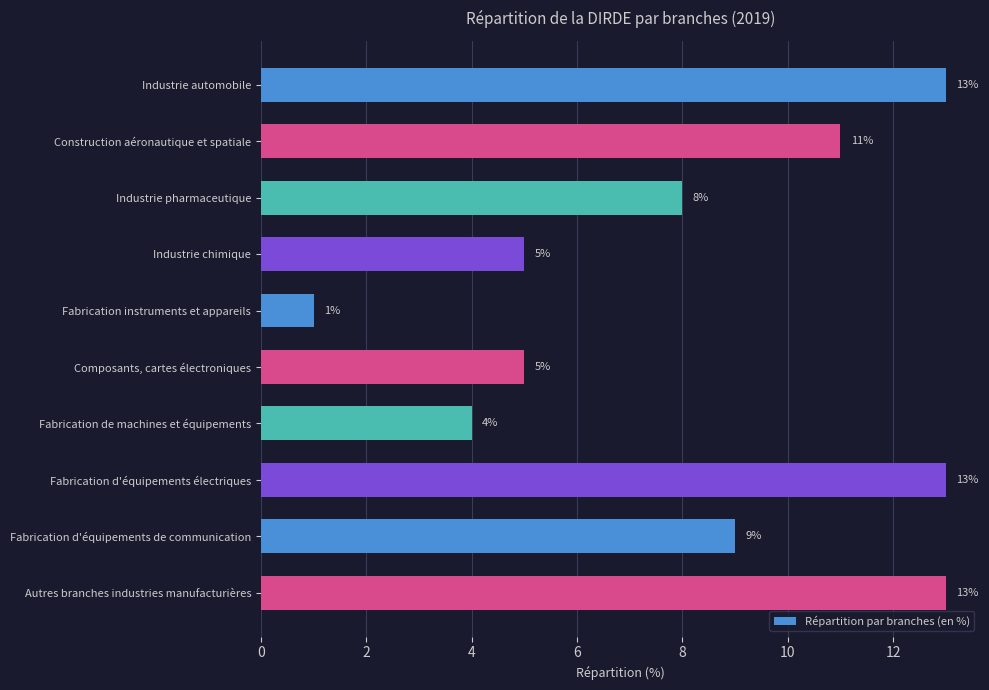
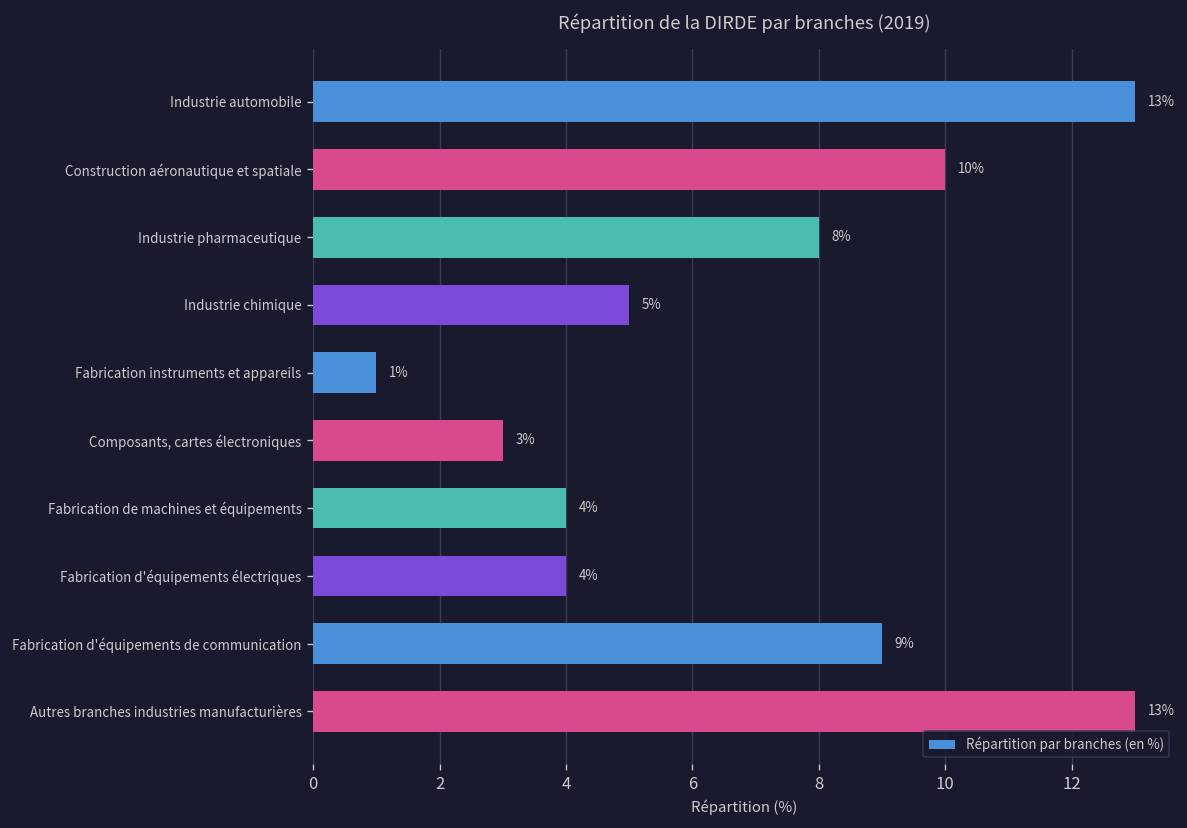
Construction aéronautique et spatiale: 11% -> 10%
Composants, cartes électroniques: 5% -> 3%
Fabrication d'équipements électriques: 13% -> 4%
